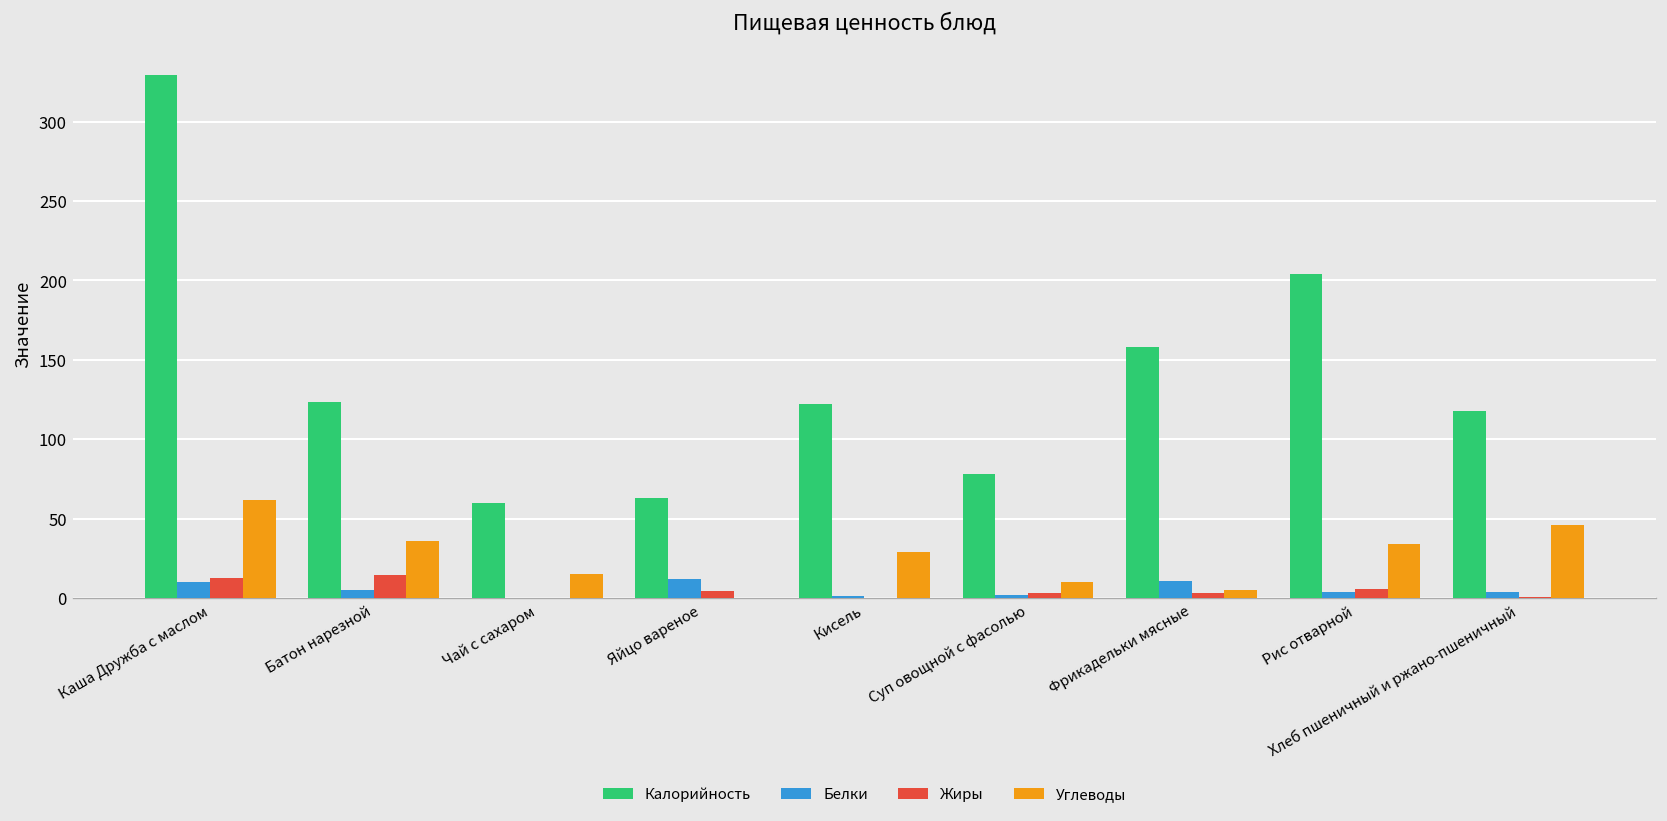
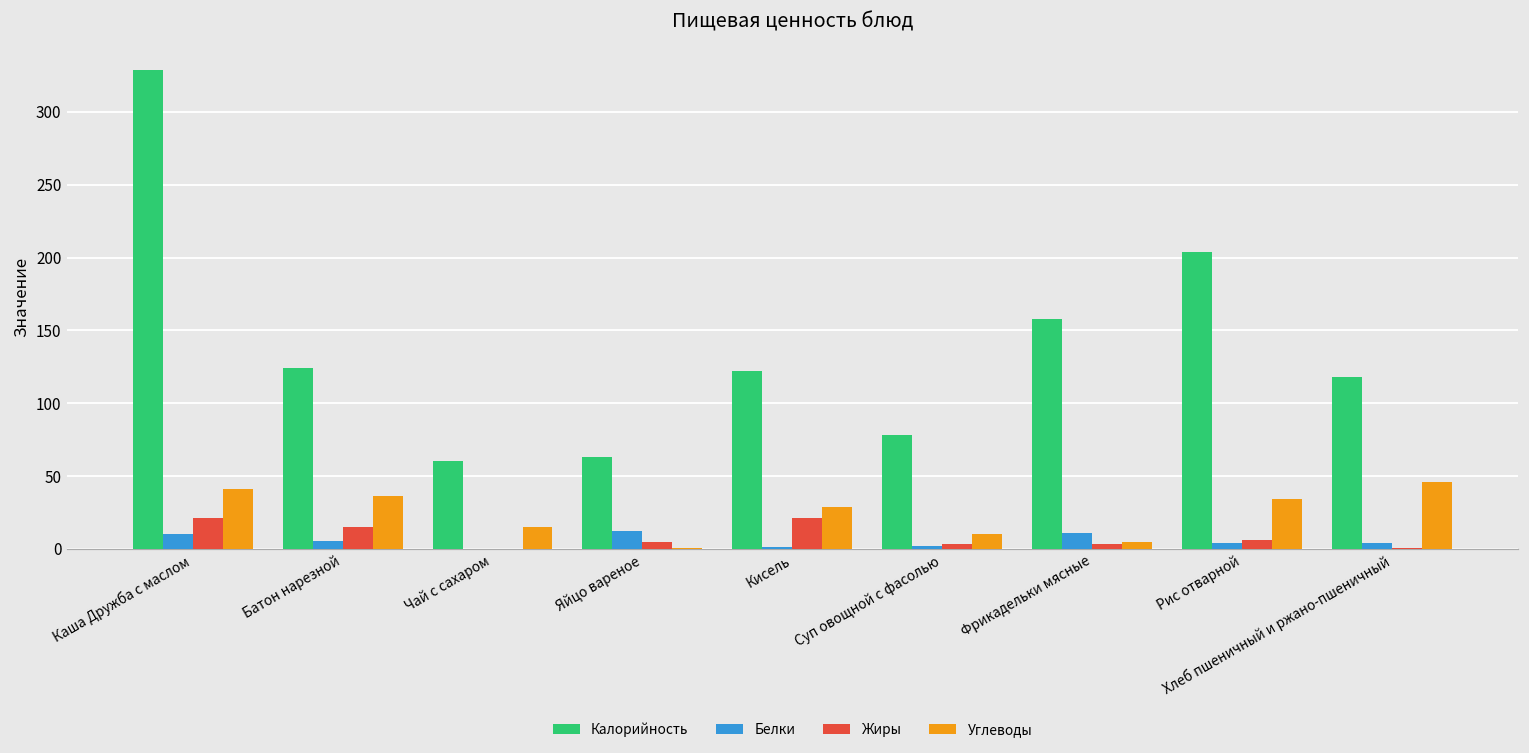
Жиры, Каша Дружба с маслом: 13 -> 21
Углеводы, Каша Дружба с маслом: 62 -> 41
Жиры, Кисель: 0 -> 22
